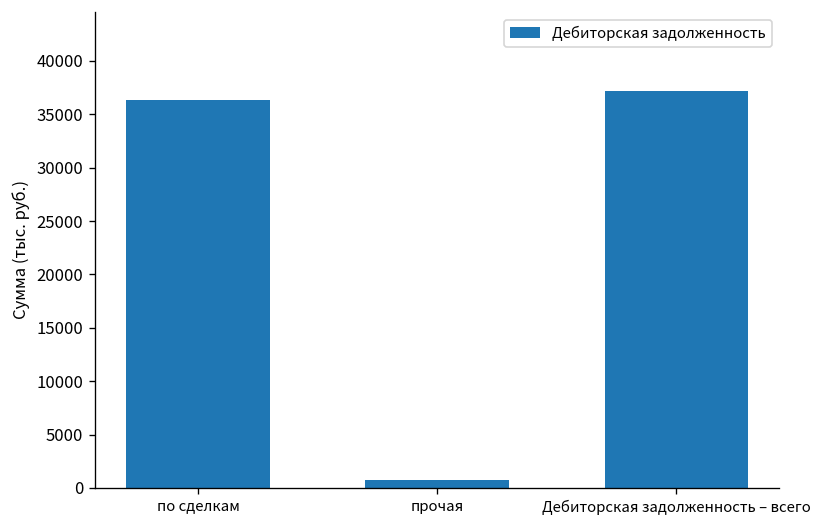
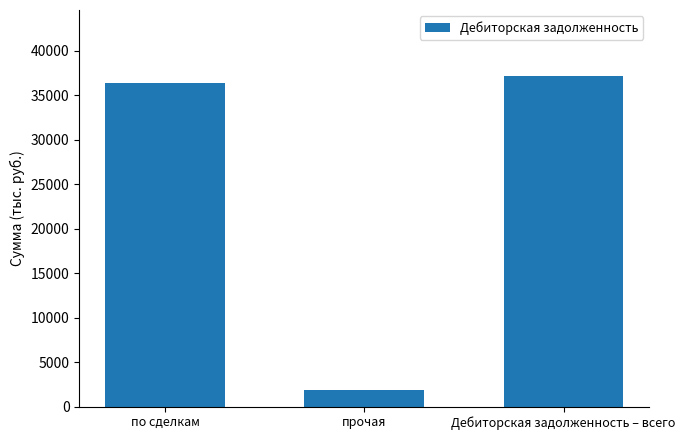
прочая: 1000 -> 2000
